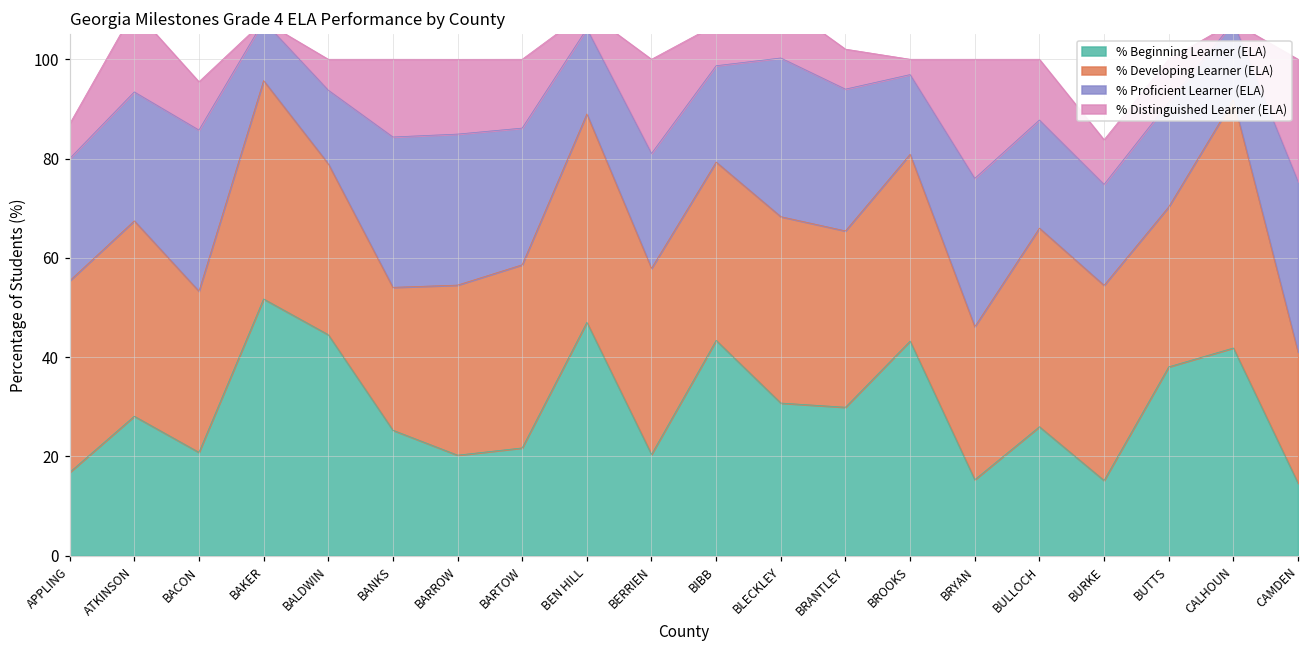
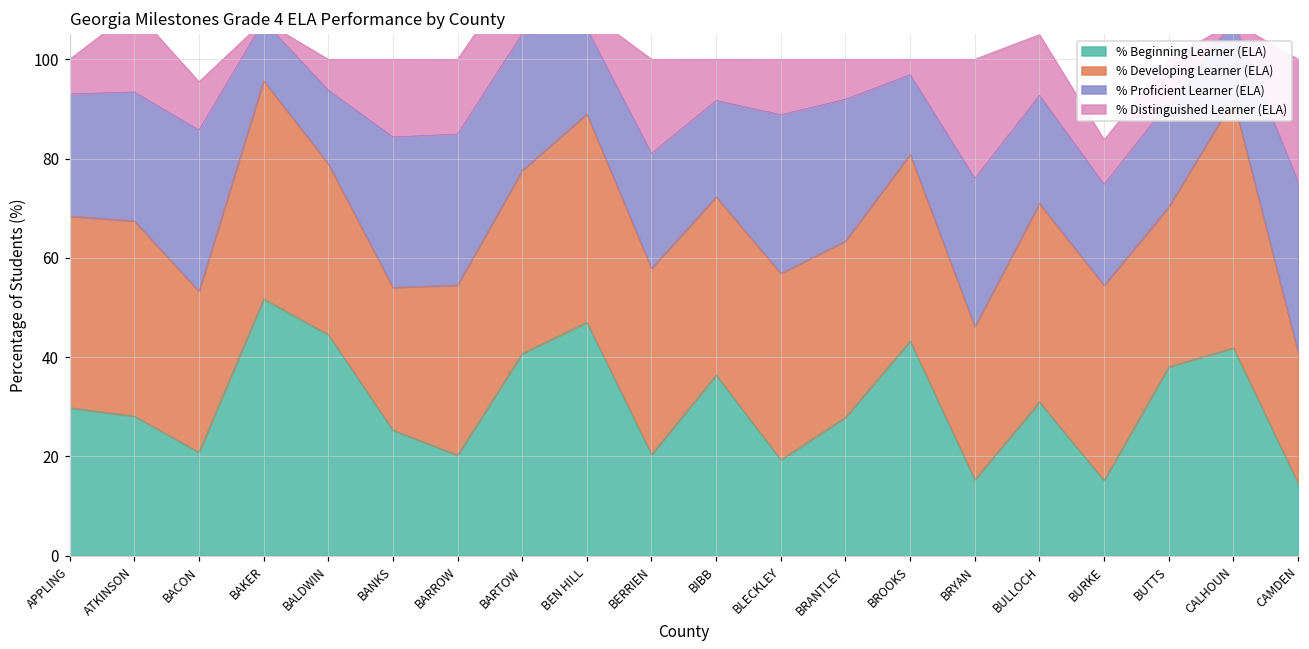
% Beginning Learner (ELA), APPLING: 17 -> 30
% Beginning Learner (ELA), BARTOW: 22 -> 41
% Beginning Learner (ELA), BIBB: 43 -> 36
% Beginning Learner (ELA), BLECKLEY: 31 -> 19
% Beginning Learner (ELA), BRANTLEY: 30 -> 28
% Beginning Learner (ELA), BULLOCH: 26 -> 31
